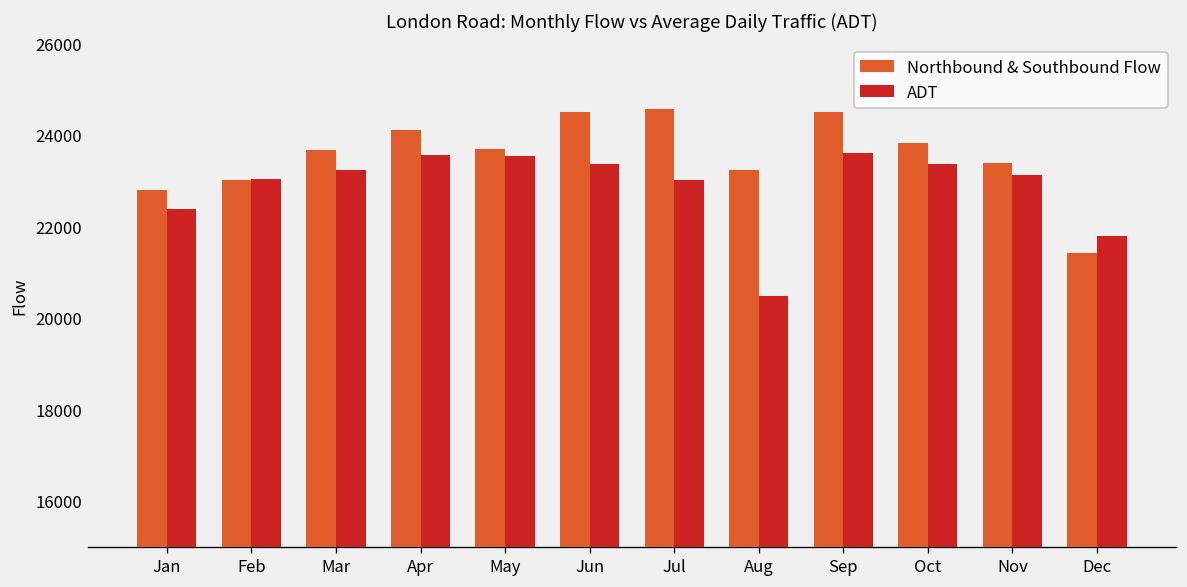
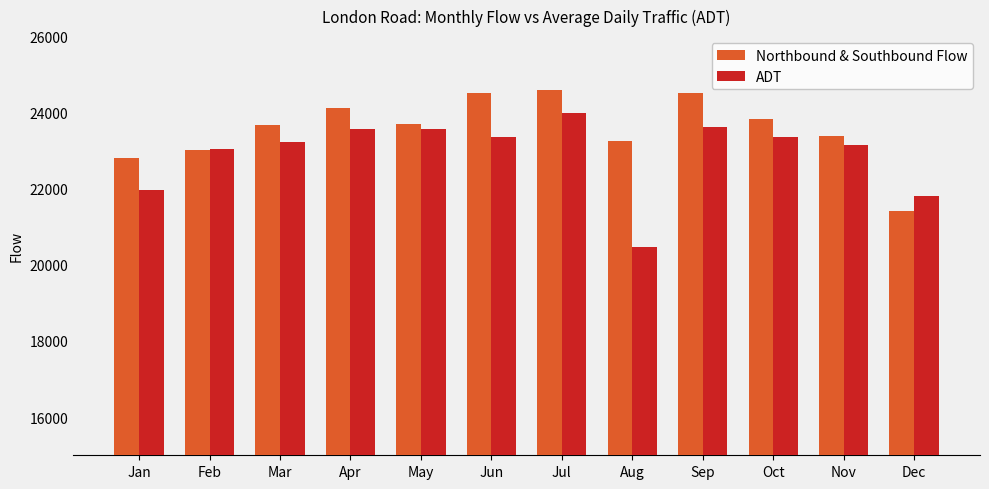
ADT, Jan: 22400 -> 22000
ADT, Jul: 23000 -> 24000
